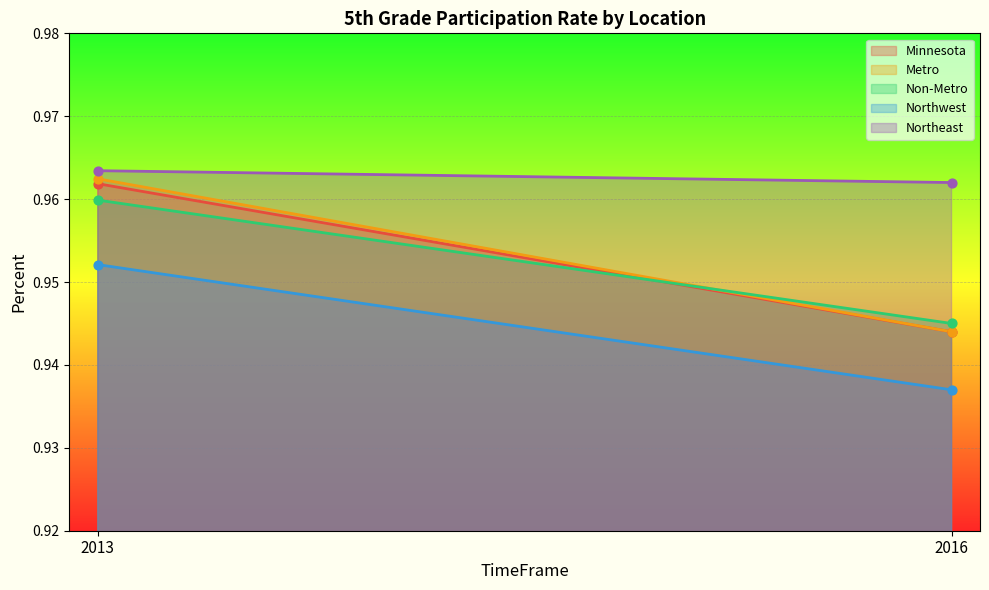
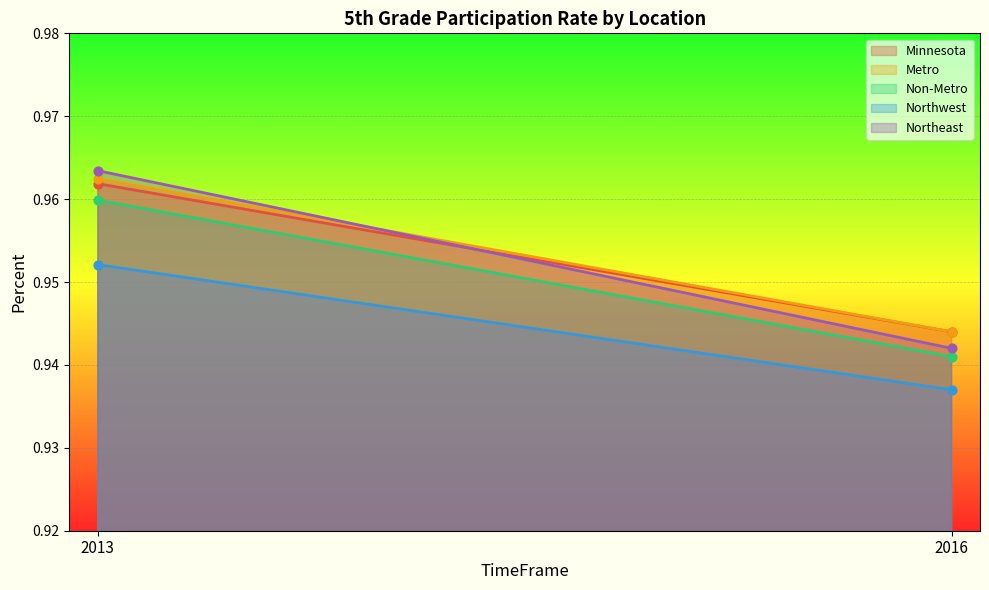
Non-Metro, 2016: 0.945 -> 0.941
Northeast, 2016: 0.962 -> 0.942
